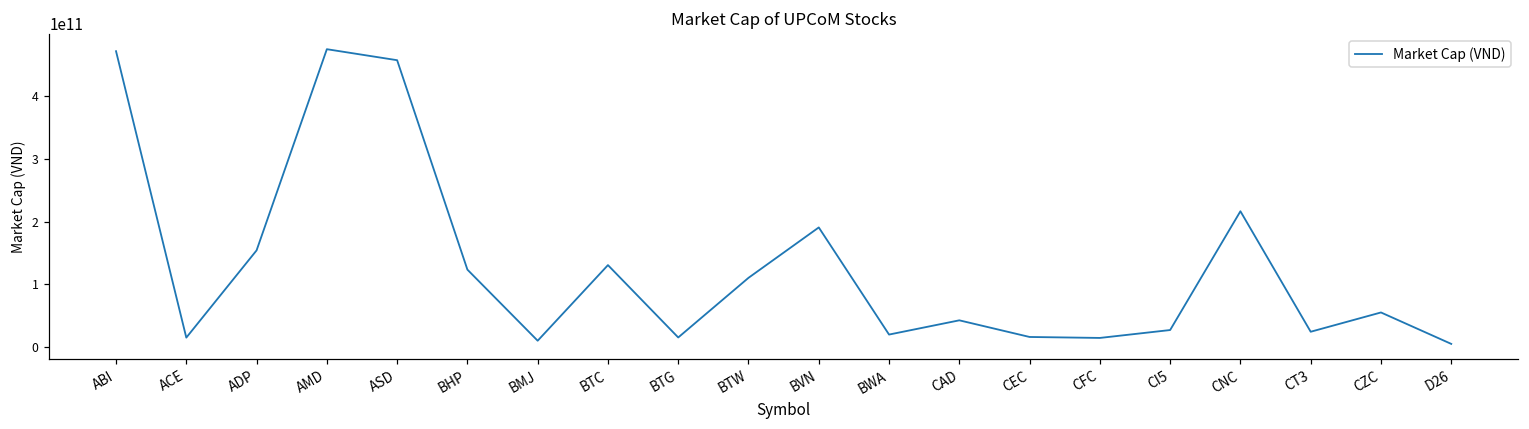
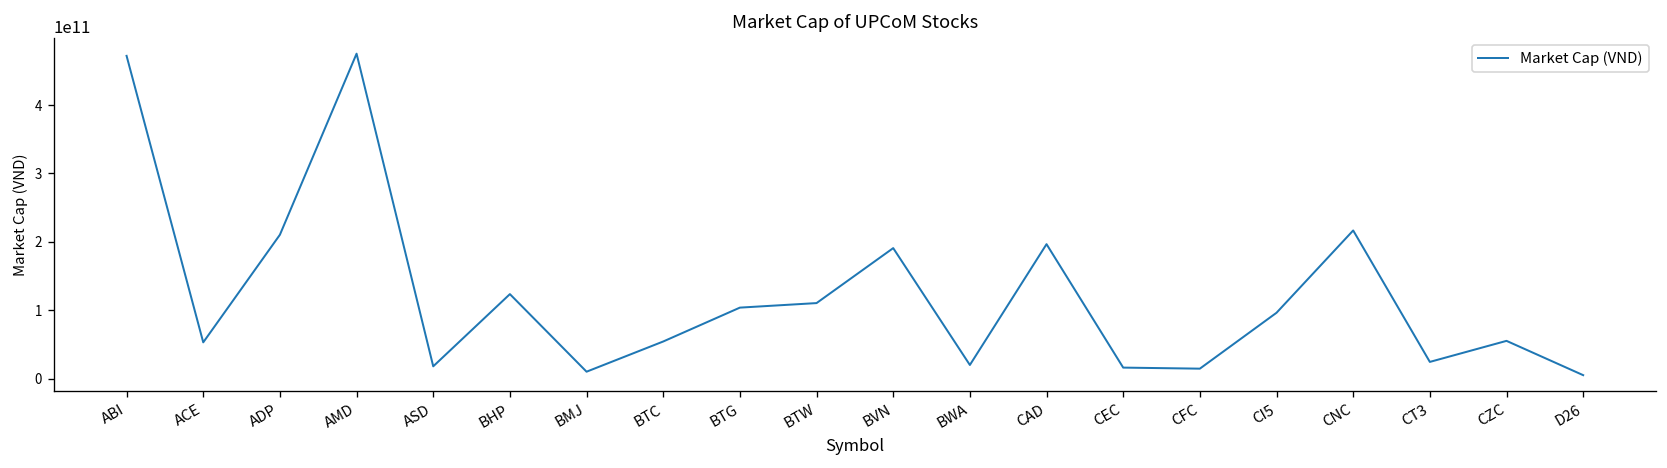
ACE: 20000000000 -> 50000000000
ADP: 150000000000 -> 210000000000
ASD: 460000000000 -> 20000000000
BTC: 130000000000 -> 50000000000
BTG: 20000000000 -> 100000000000
CAD: 40000000000 -> 200000000000
CI5: 30000000000 -> 100000000000
